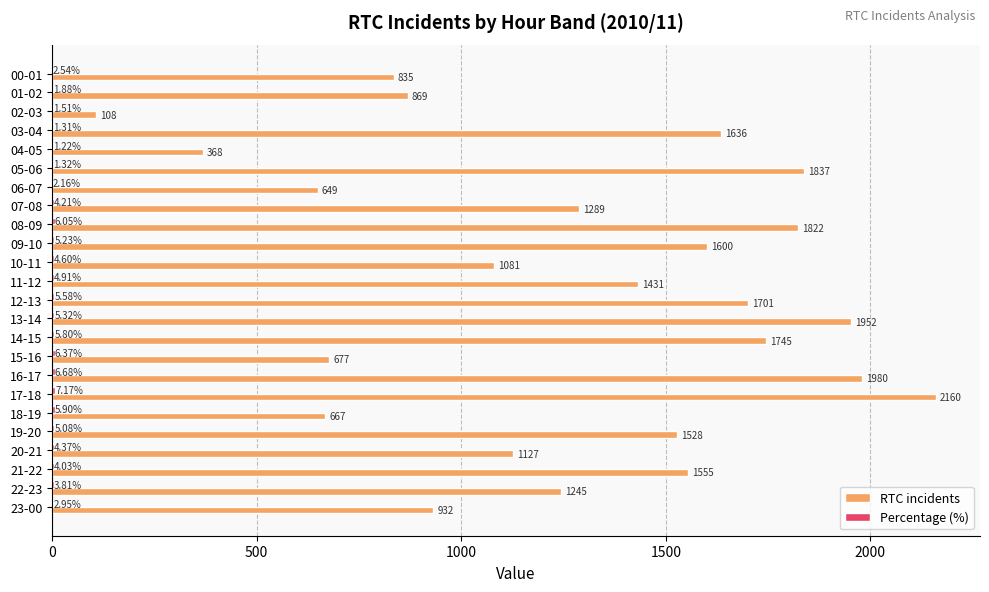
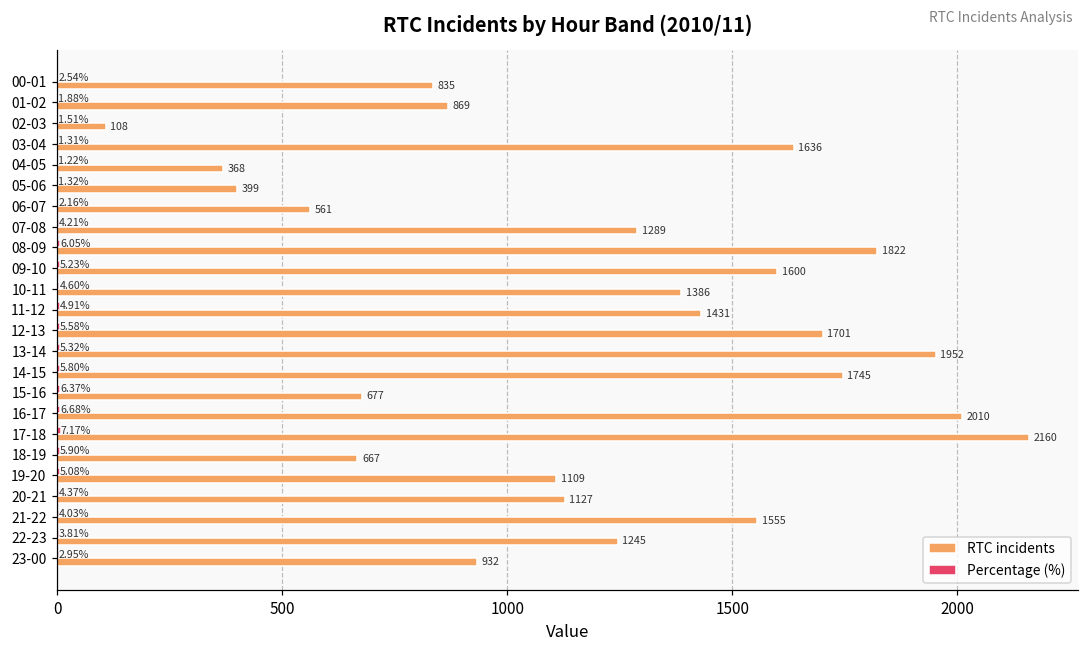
RTC incidents, 05-06: 1837 -> 399
RTC incidents, 06-07: 649 -> 561
RTC incidents, 10-11: 1081 -> 1386
RTC incidents, 16-17: 1980 -> 2010
RTC incidents, 19-20: 1528 -> 1109
